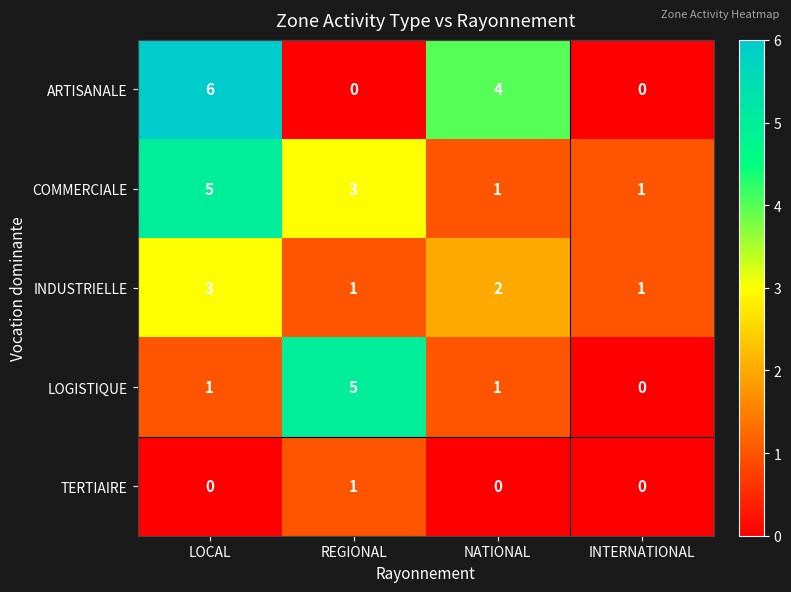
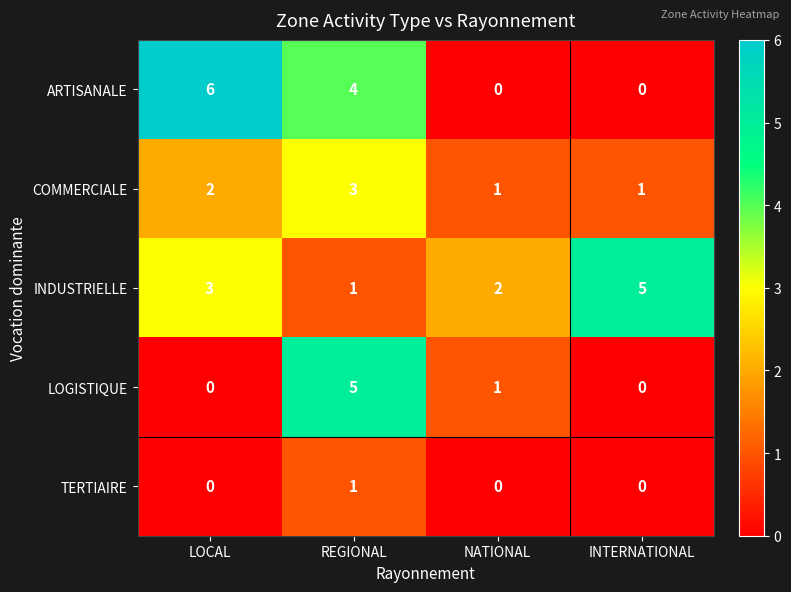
ARTISANALE, REGIONAL: 0 -> 4
ARTISANALE, NATIONAL: 4 -> 0
COMMERCIALE, LOCAL: 5 -> 2
INDUSTRIELLE, INTERNATIONAL: 1 -> 5
LOGISTIQUE, LOCAL: 1 -> 0
